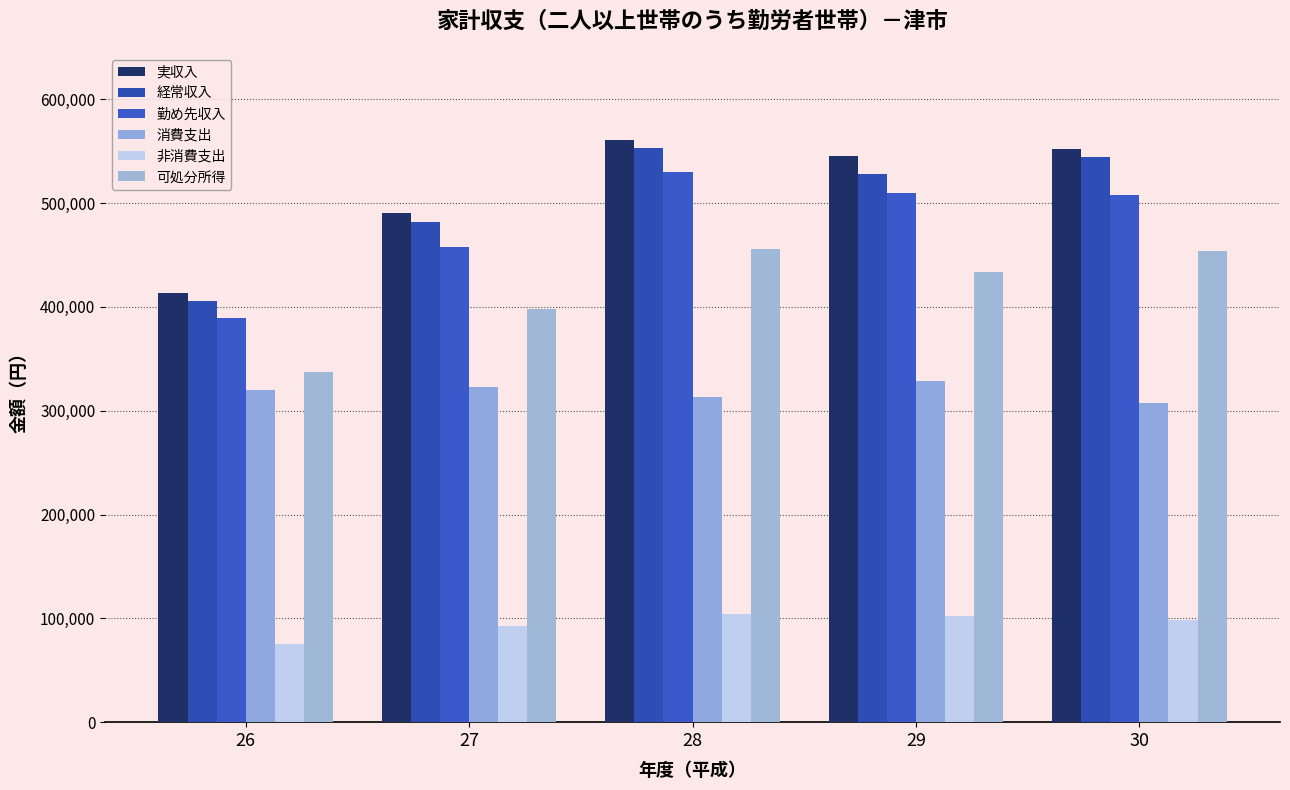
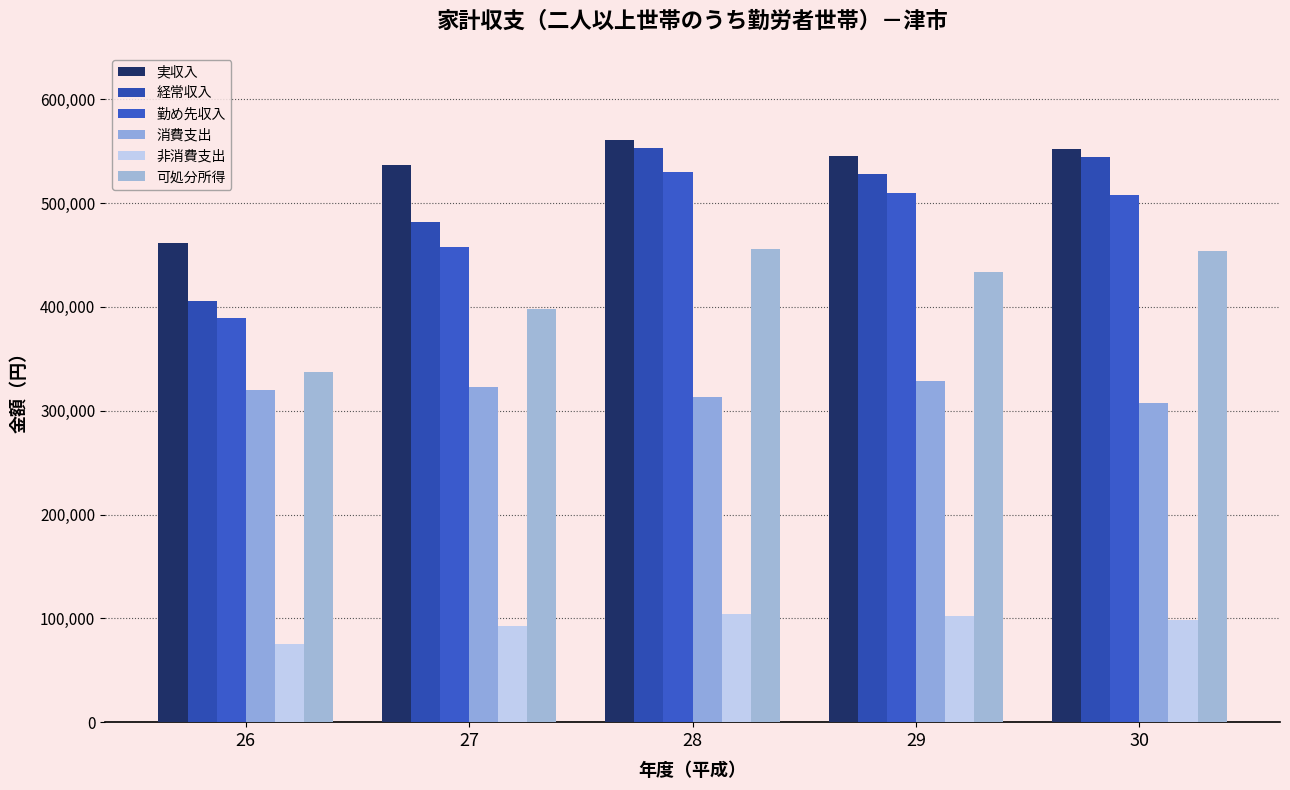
実収入, 26: 413,000 -> 461,000
実収入, 27: 491,000 -> 537,000
